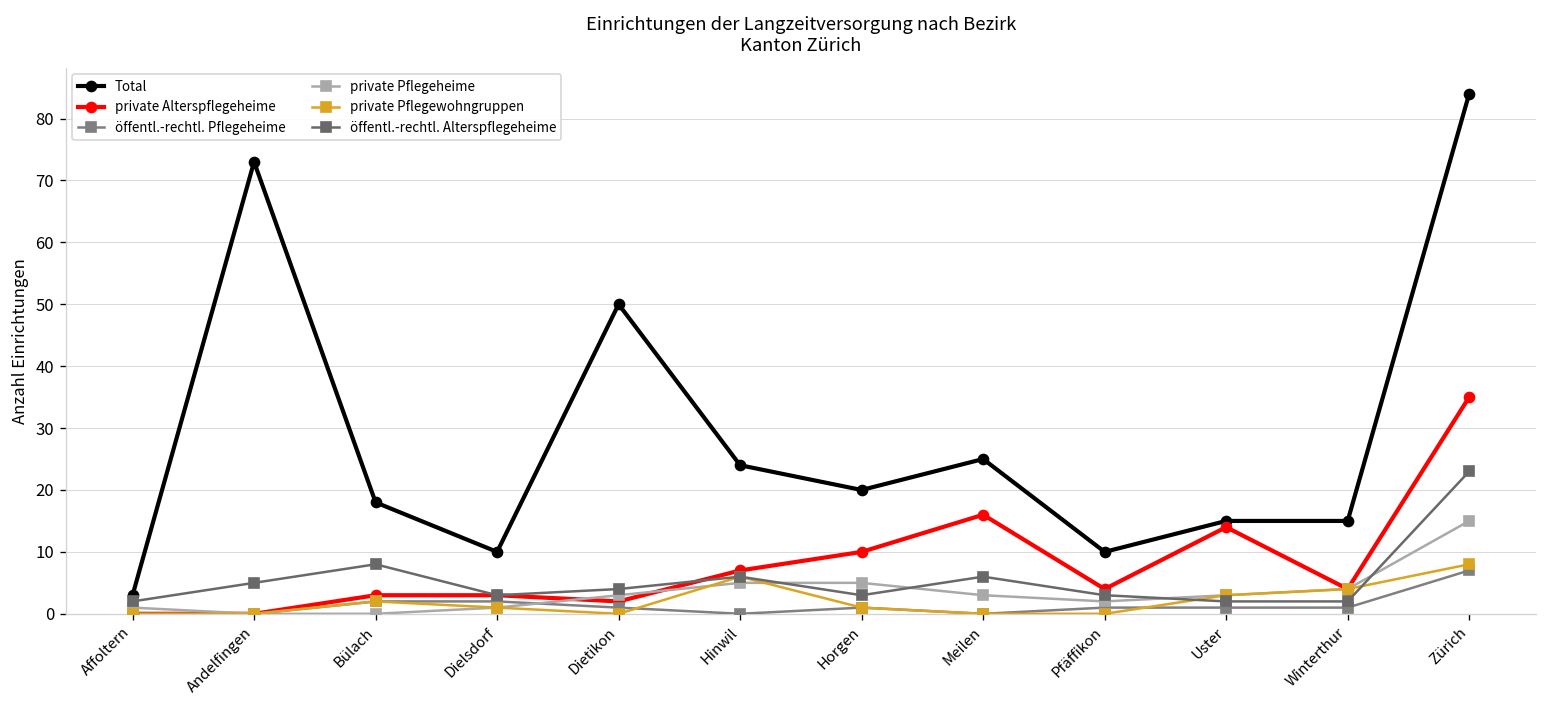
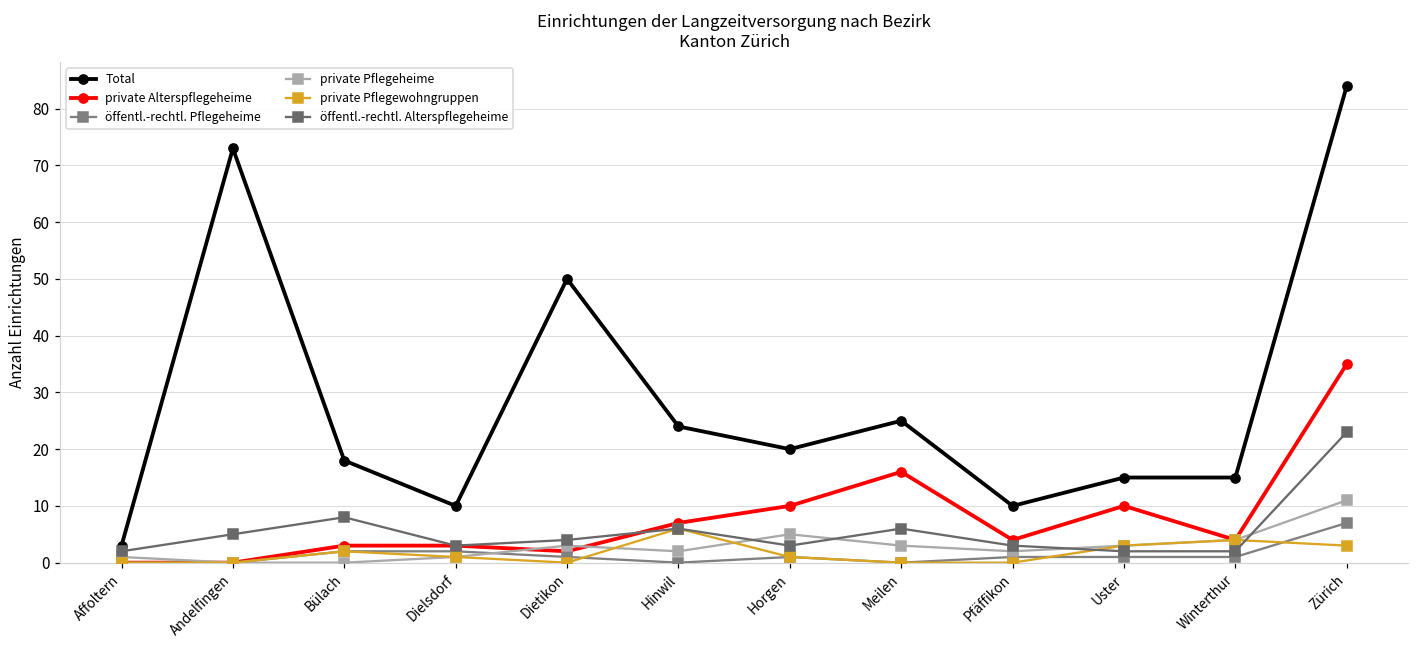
private Pflegeheime, Hinwil: 5 -> 2
private Alterspflegeheime, Uster: 14 -> 10
private Pflegeheime, Zürich: 15 -> 11
private Pflegewohngruppen, Zürich: 8 -> 3
